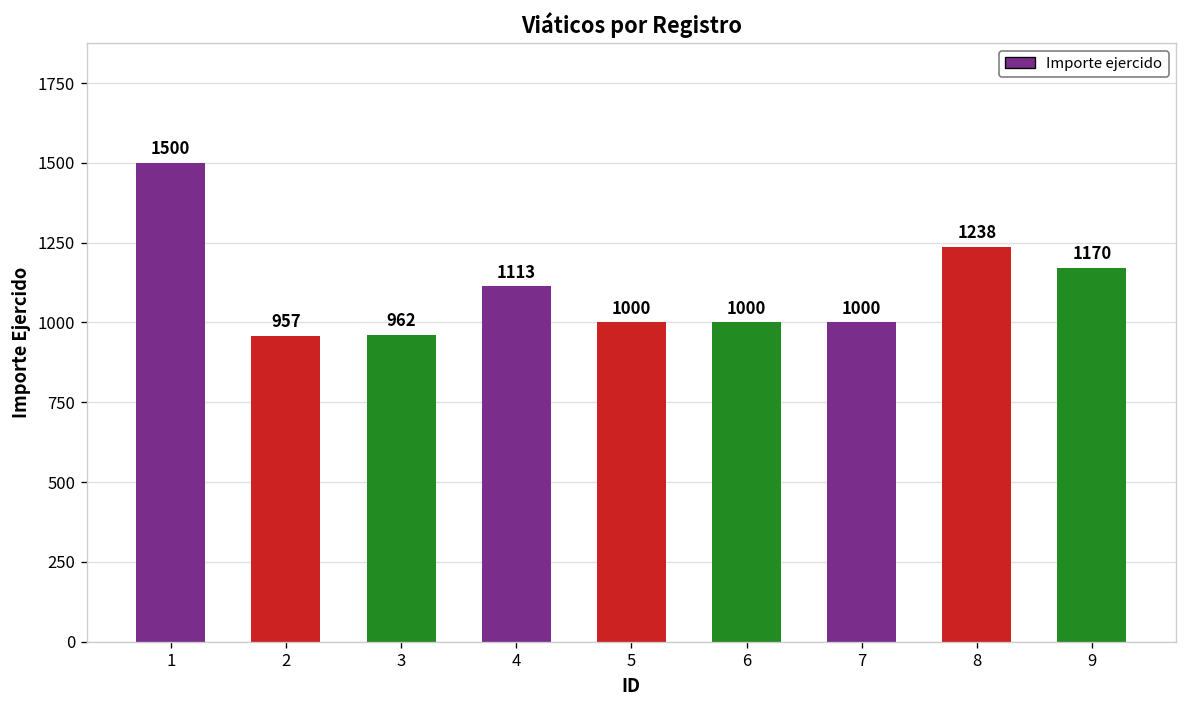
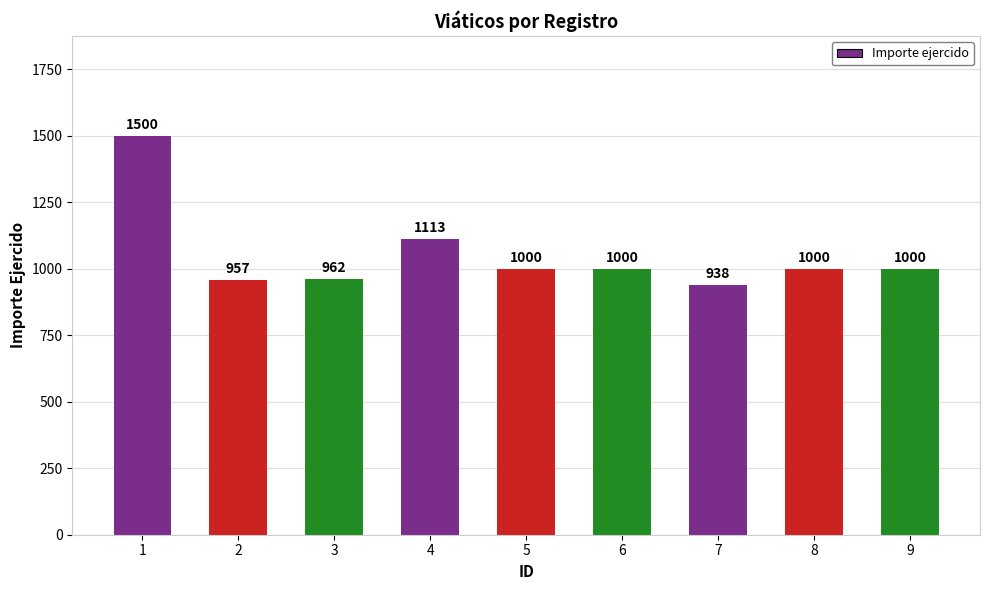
7: 1000 -> 938
8: 1238 -> 1000
9: 1170 -> 1000
